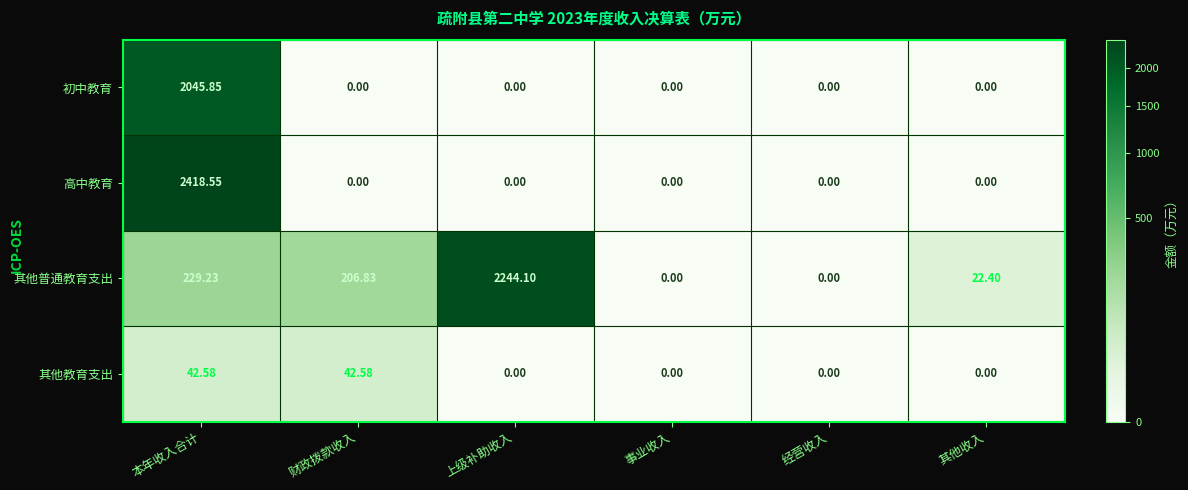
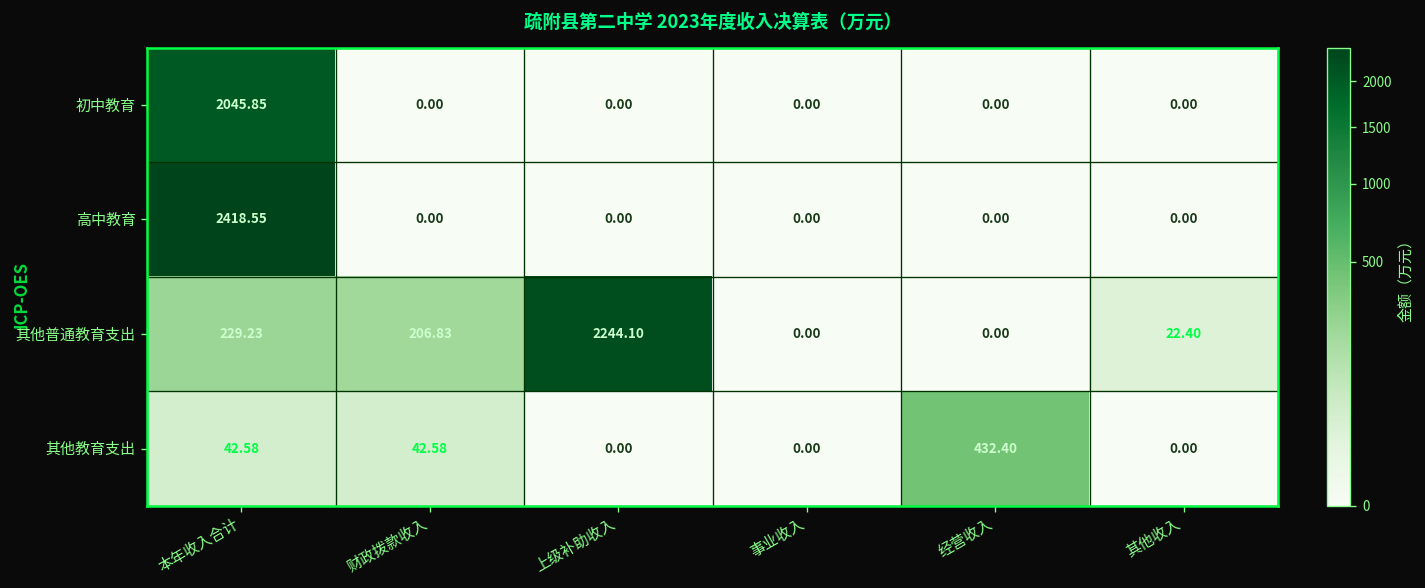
其他教育支出, 经营收入: 0.00 -> 432.40
